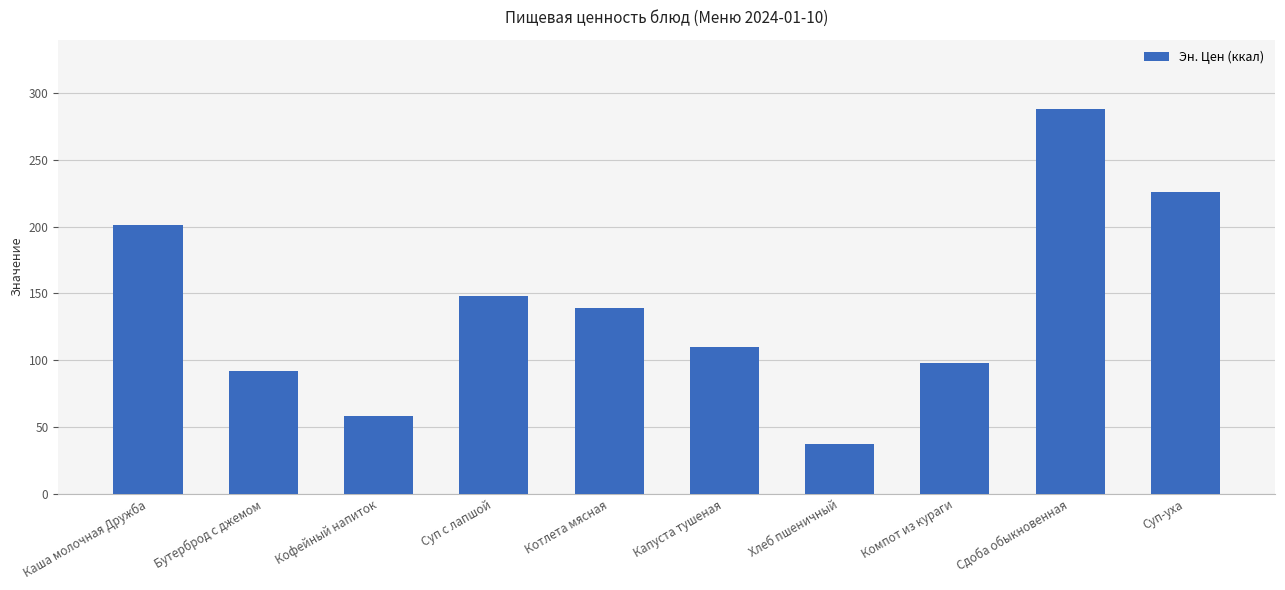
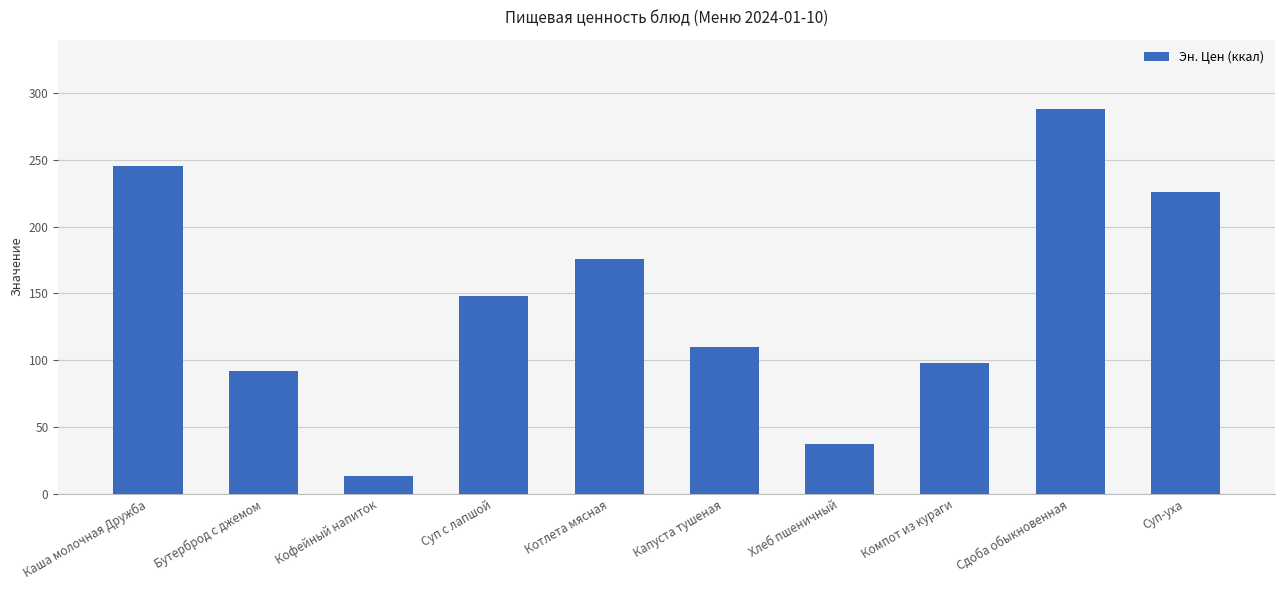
Каша молочная Дружба: 201 -> 245
Кофейный напиток: 58 -> 13
Котлета мясная: 139 -> 176
